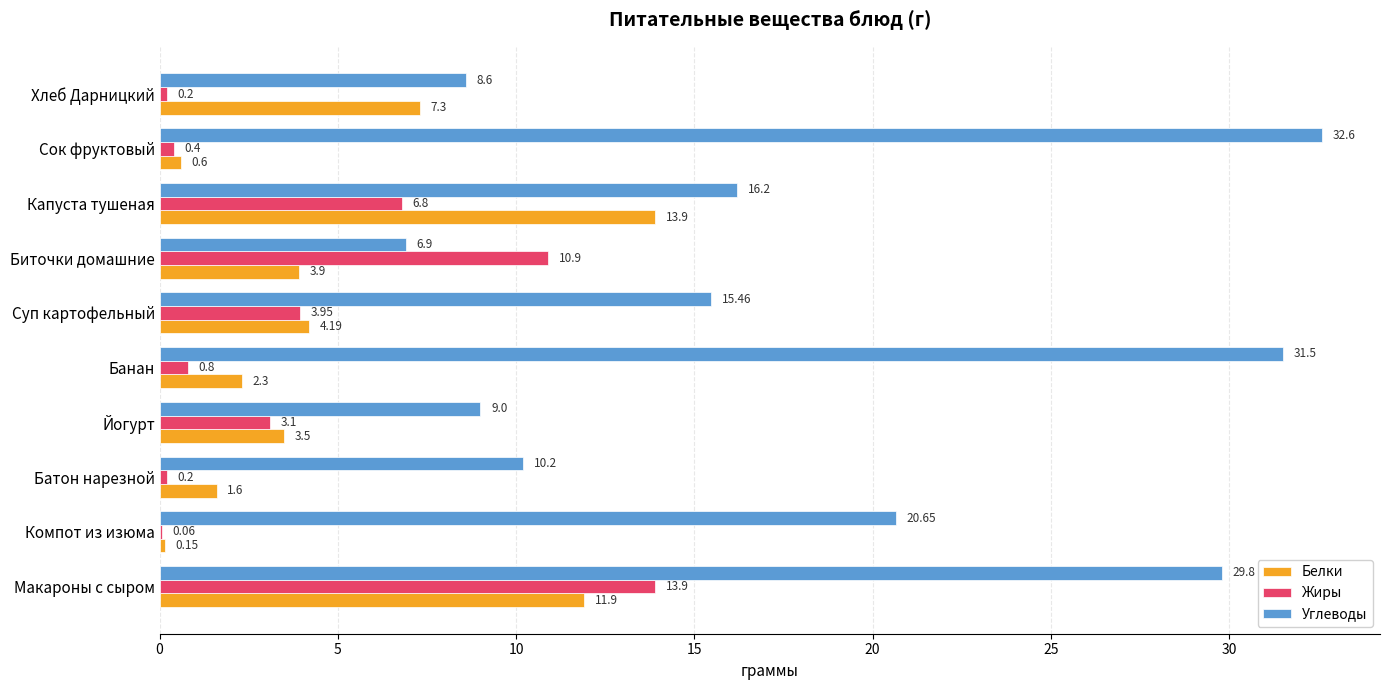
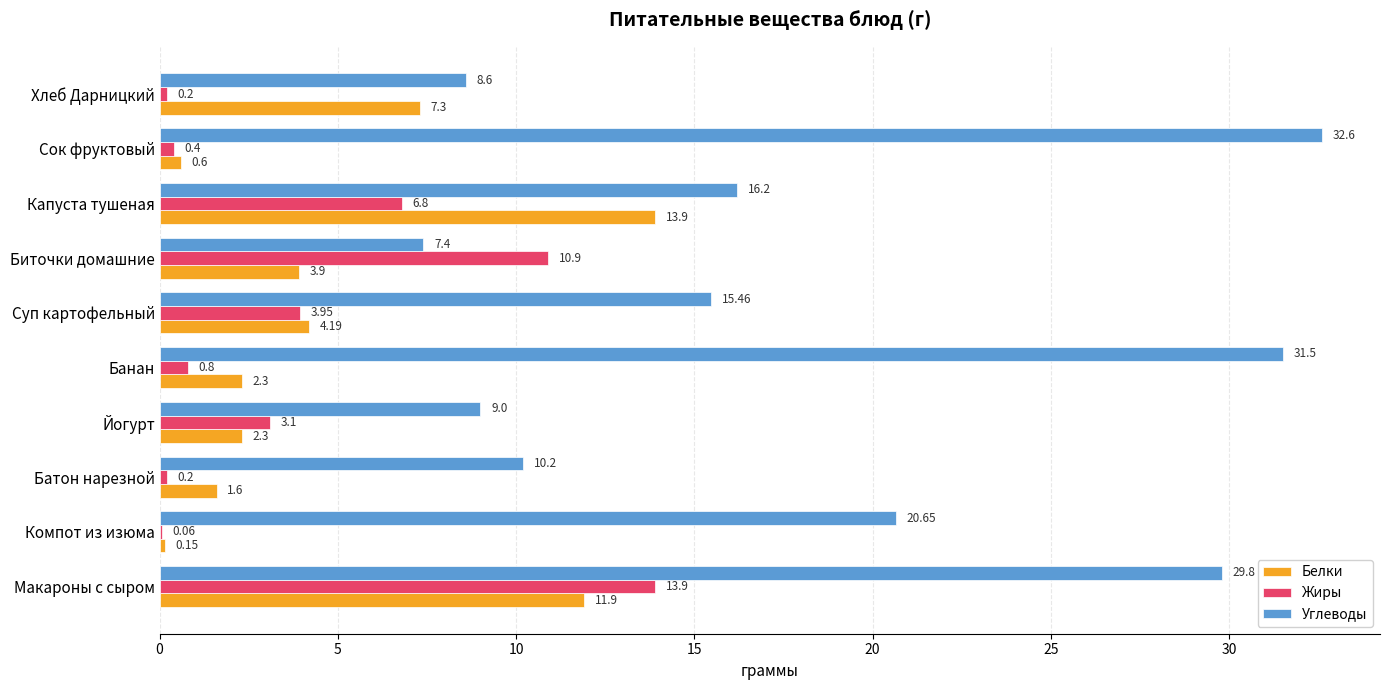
Углеводы, Биточки домашние: 6.9 -> 7.4
Белки, Йогурт: 3.5 -> 2.3
